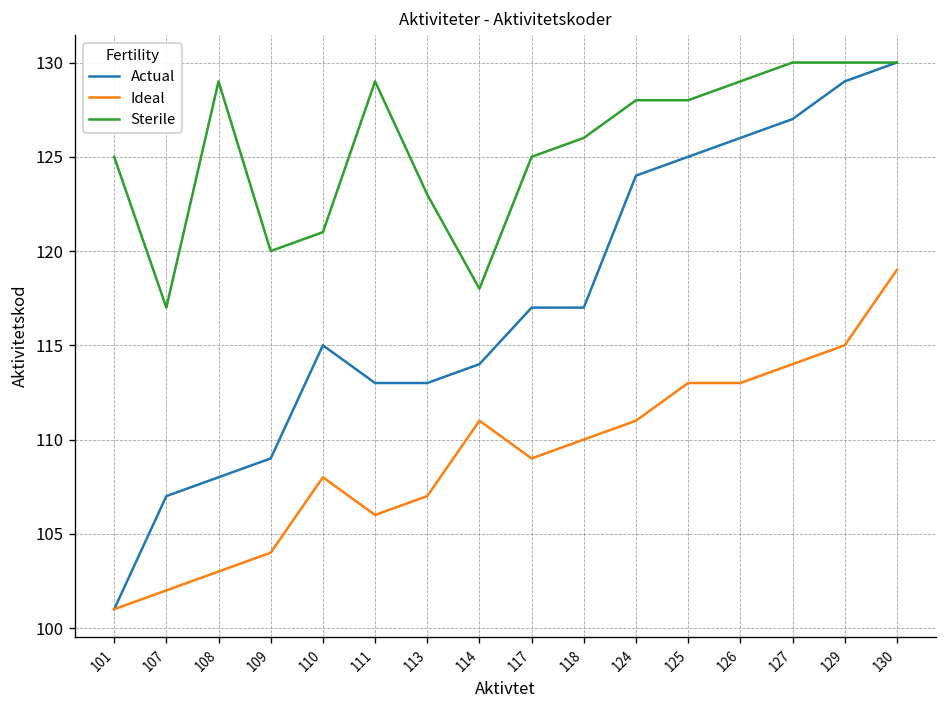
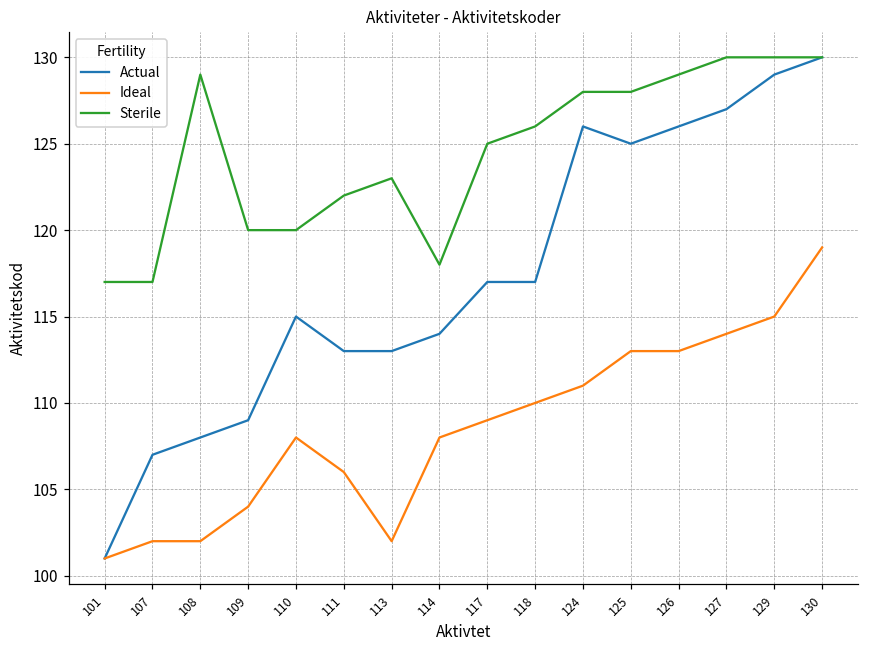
Sterile, 101: 125 -> 117
Ideal, 108: 103 -> 102
Sterile, 110: 121 -> 120
Sterile, 111: 129 -> 122
Ideal, 113: 107 -> 102
Ideal, 114: 111 -> 108
Actual, 124: 124 -> 126
